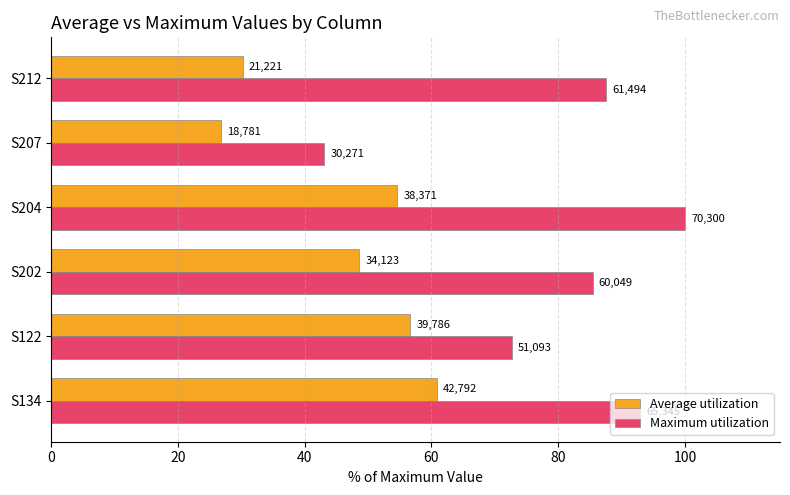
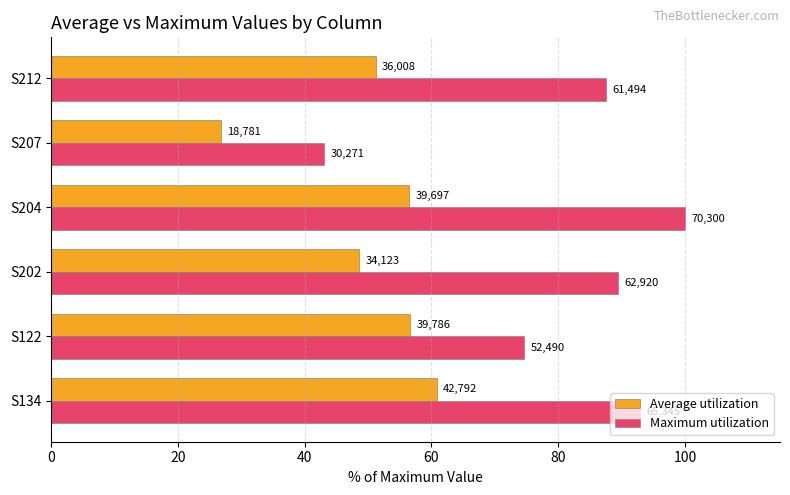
Average utilization, S212: 21,221 -> 36,008
Average utilization, S204: 38,371 -> 39,697
Maximum utilization, S202: 60,049 -> 62,920
Maximum utilization, S122: 51,093 -> 52,490
